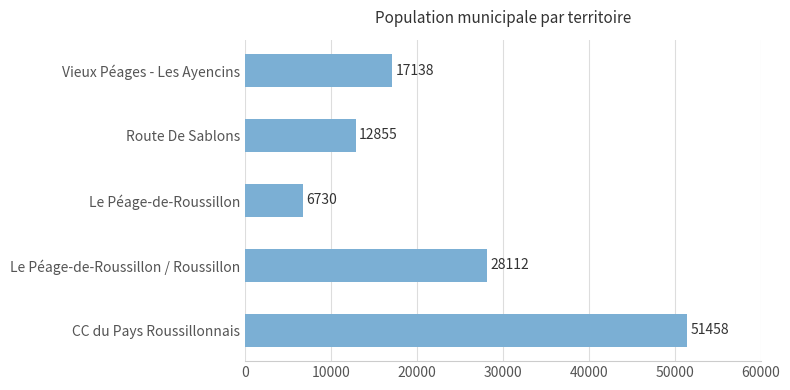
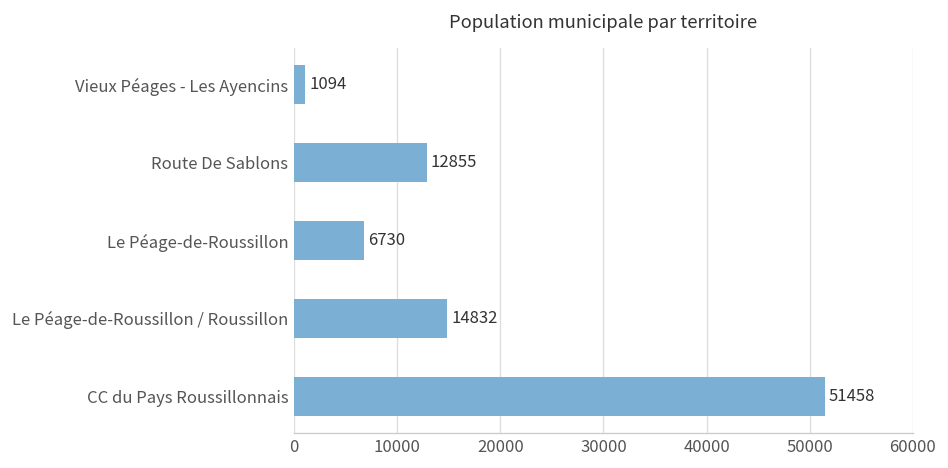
Vieux Péages - Les Ayencins: 17138 -> 1094
Le Péage-de-Roussillon / Roussillon: 28112 -> 14832
